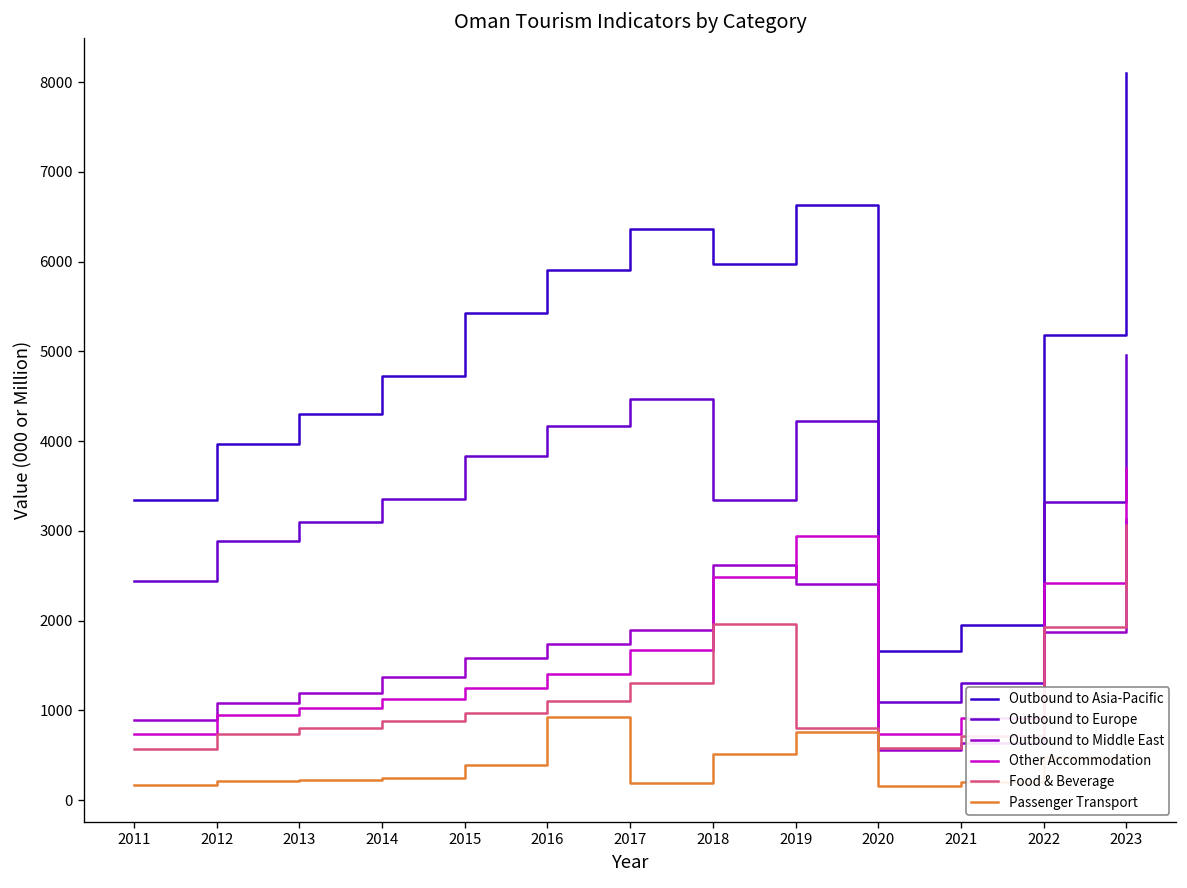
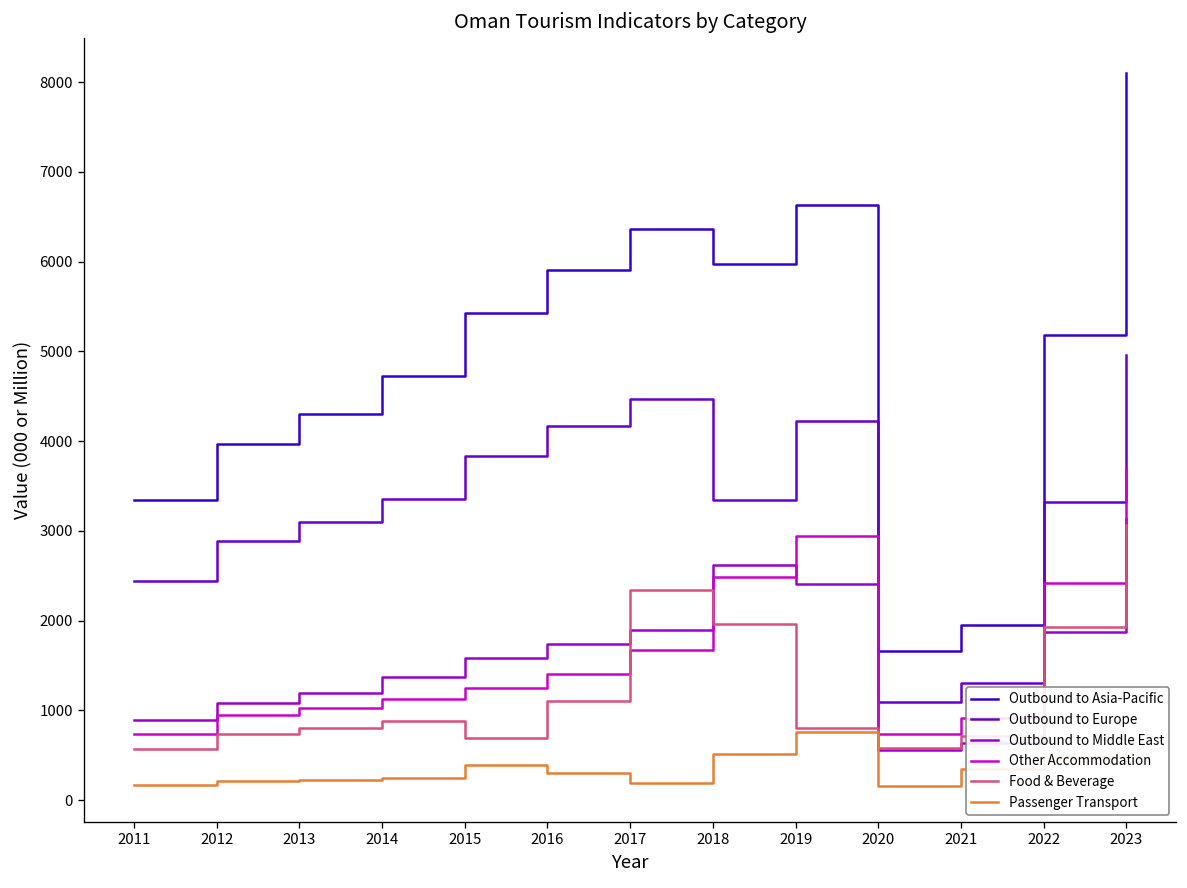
Food & Beverage, 2015: 1000 -> 700
Passenger Transport, 2016: 900 -> 300
Food & Beverage, 2017: 1300 -> 2300
Passenger Transport, 2021: 200 -> 400
